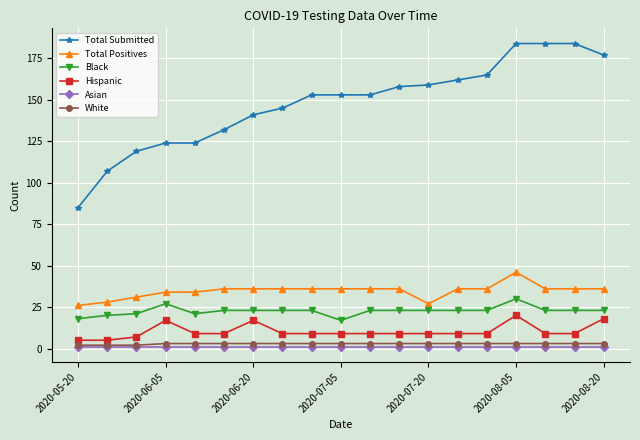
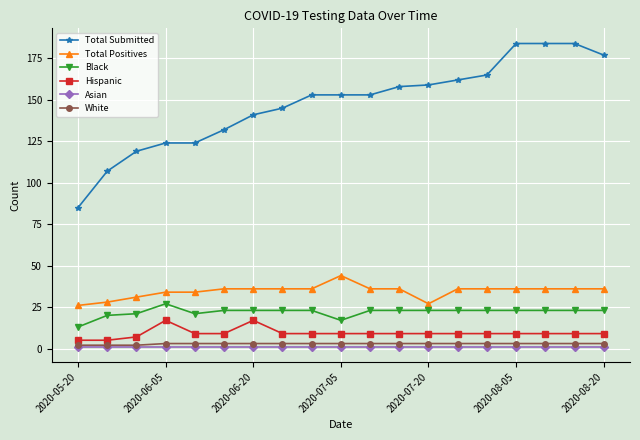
Black, 2020-05-20: 18 -> 13
Total Positives, 2020-07-05: 36 -> 44
Total Positives, 2020-08-05: 46 -> 36
Black, 2020-08-05: 30 -> 23
Hispanic, 2020-08-05: 20 -> 9
Hispanic, 2020-08-20: 18 -> 9
